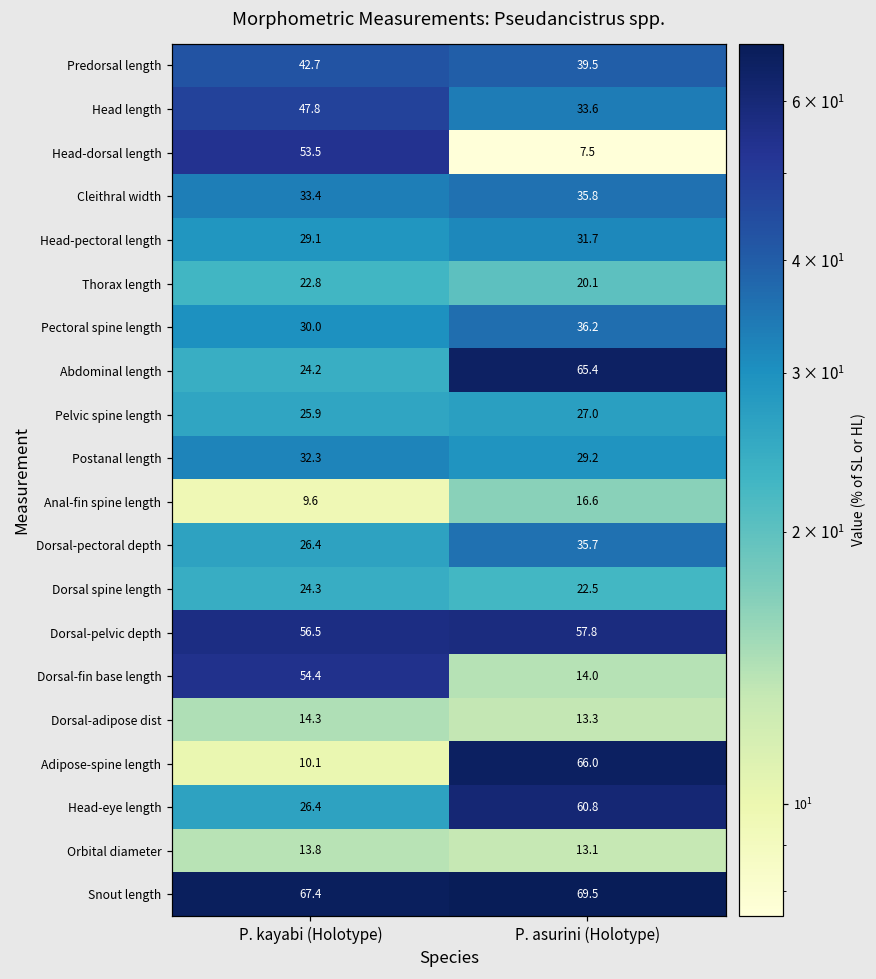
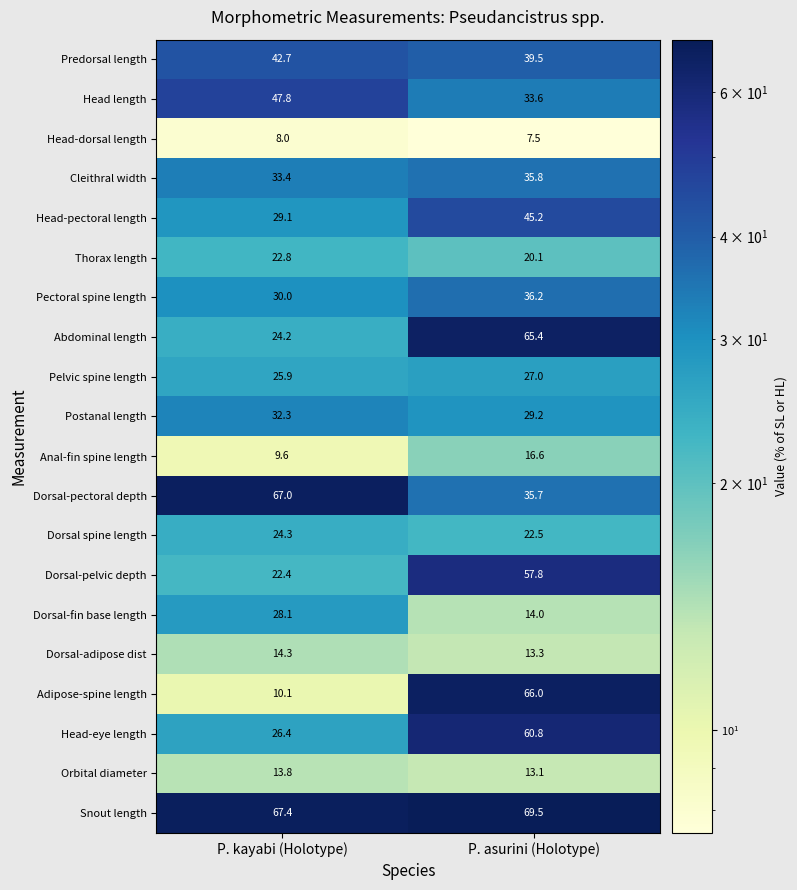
Head-dorsal length, P. kayabi (Holotype): 53.5 -> 8.0
Head-pectoral length, P. asurini (Holotype): 31.7 -> 45.2
Dorsal-pectoral depth, P. kayabi (Holotype): 26.4 -> 67.0
Dorsal-pelvic depth, P. kayabi (Holotype): 56.5 -> 22.4
Dorsal-fin base length, P. kayabi (Holotype): 54.4 -> 28.1
